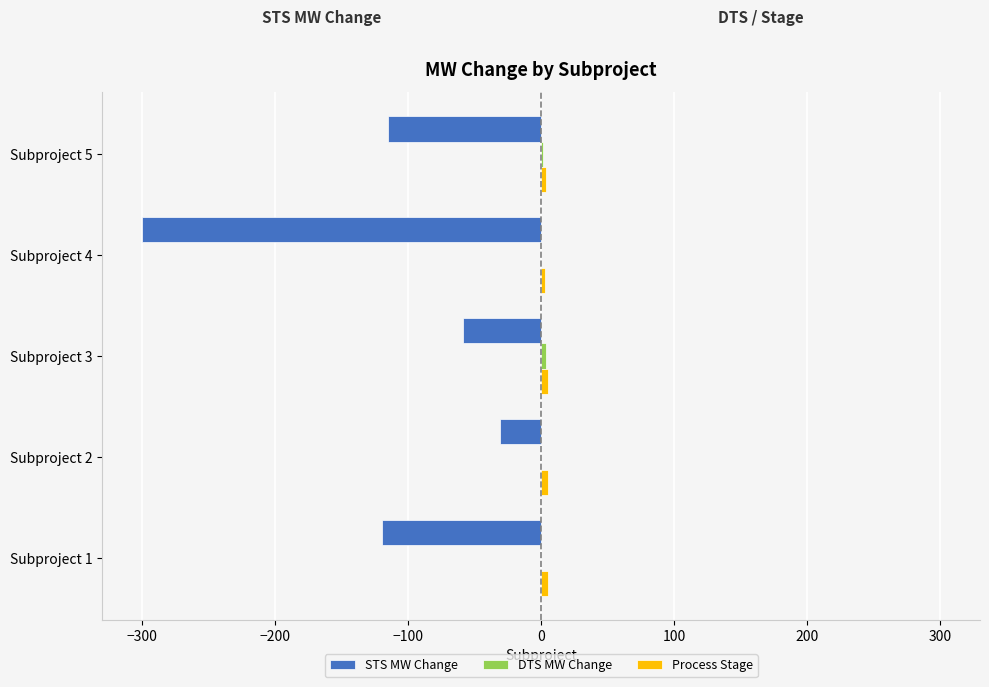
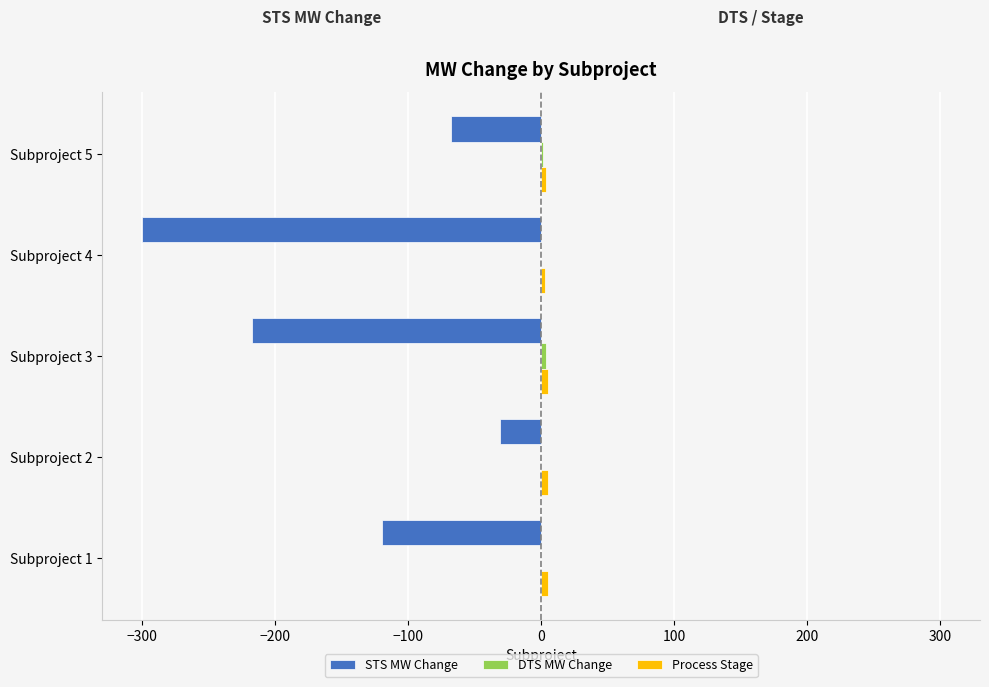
STS MW Change, Subproject 5: -115 -> -68
STS MW Change, Subproject 3: -59 -> -218
